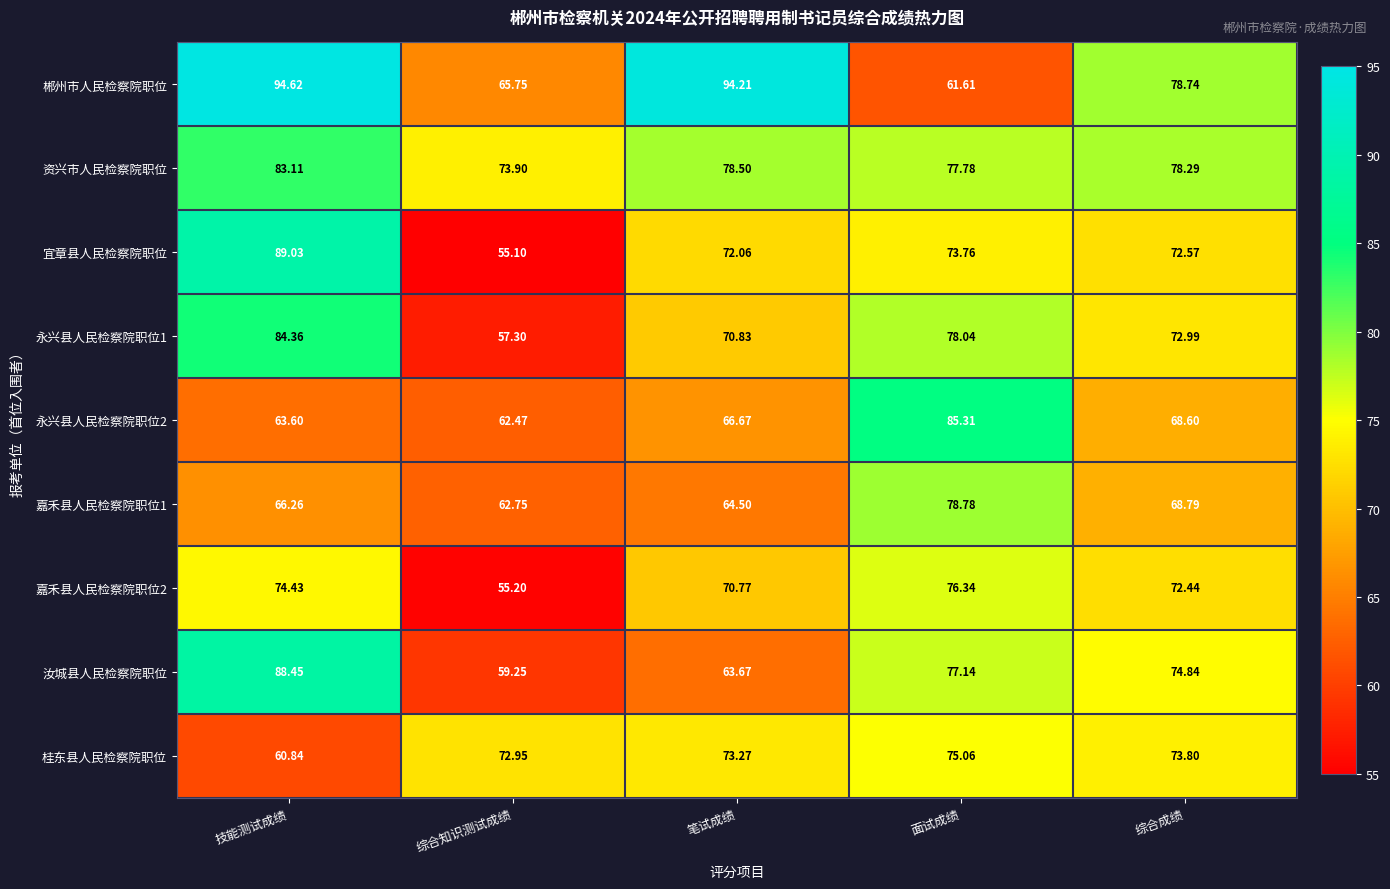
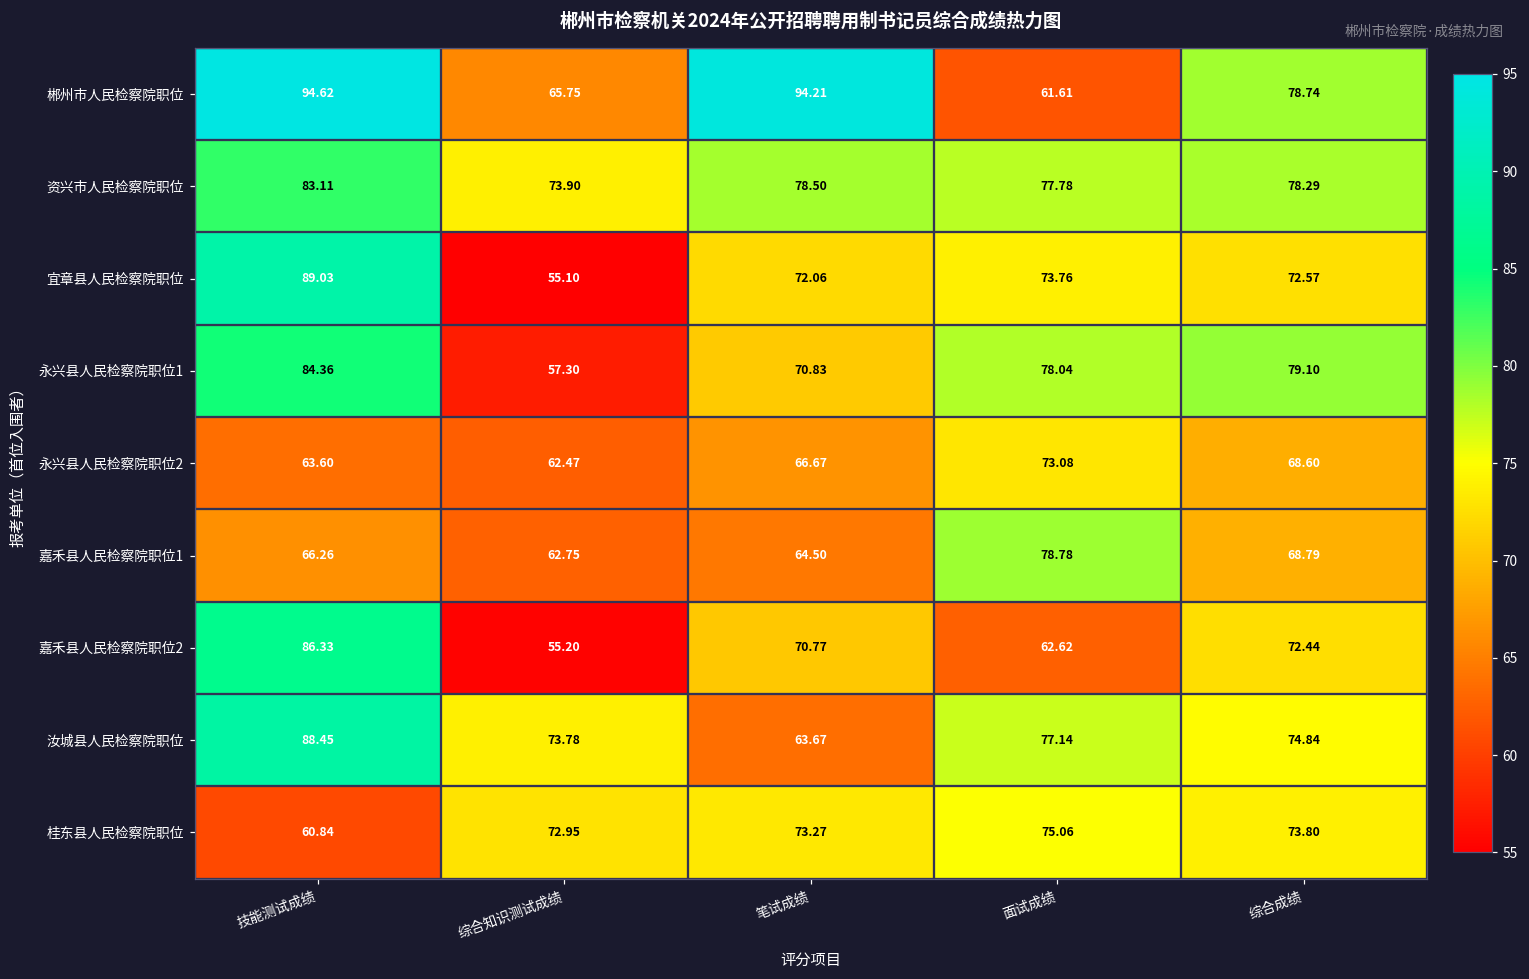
永兴县人民检察院职位1, 综合成绩: 72.99 -> 79.10
永兴县人民检察院职位2, 面试成绩: 85.31 -> 73.08
嘉禾县人民检察院职位2, 技能测试成绩: 74.43 -> 86.33
嘉禾县人民检察院职位2, 面试成绩: 76.34 -> 62.62
汝城县人民检察院职位, 综合知识测试成绩: 59.25 -> 73.78
